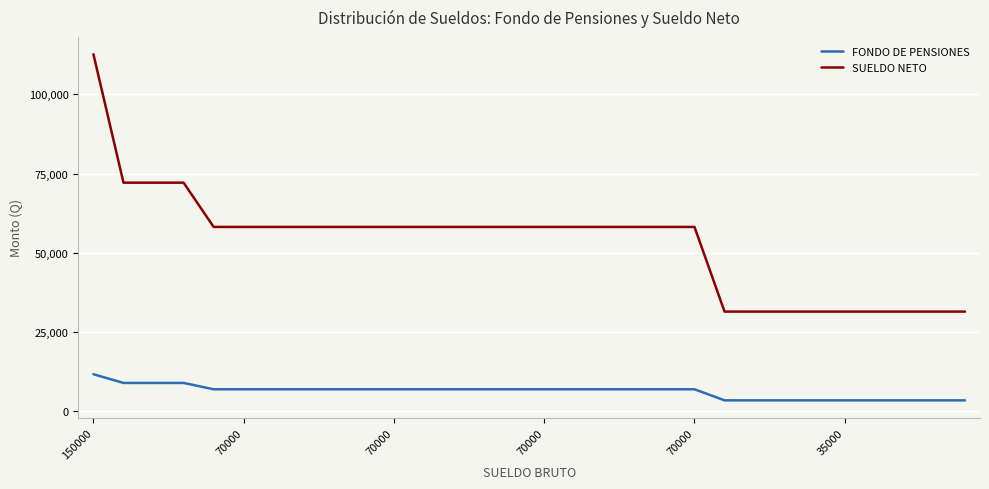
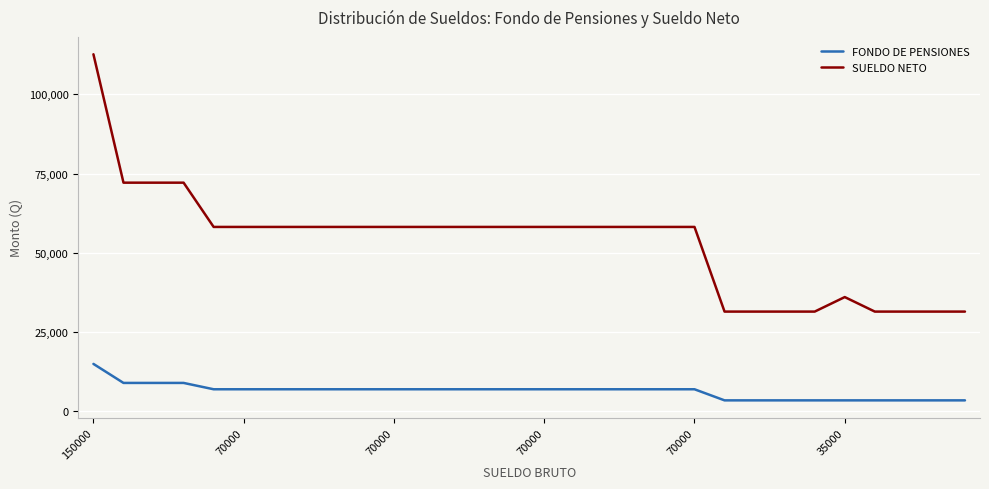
FONDO DE PENSIONES, 150000: 12,000 -> 15,000
SUELDO NETO, 35000: 32,000 -> 36,000
